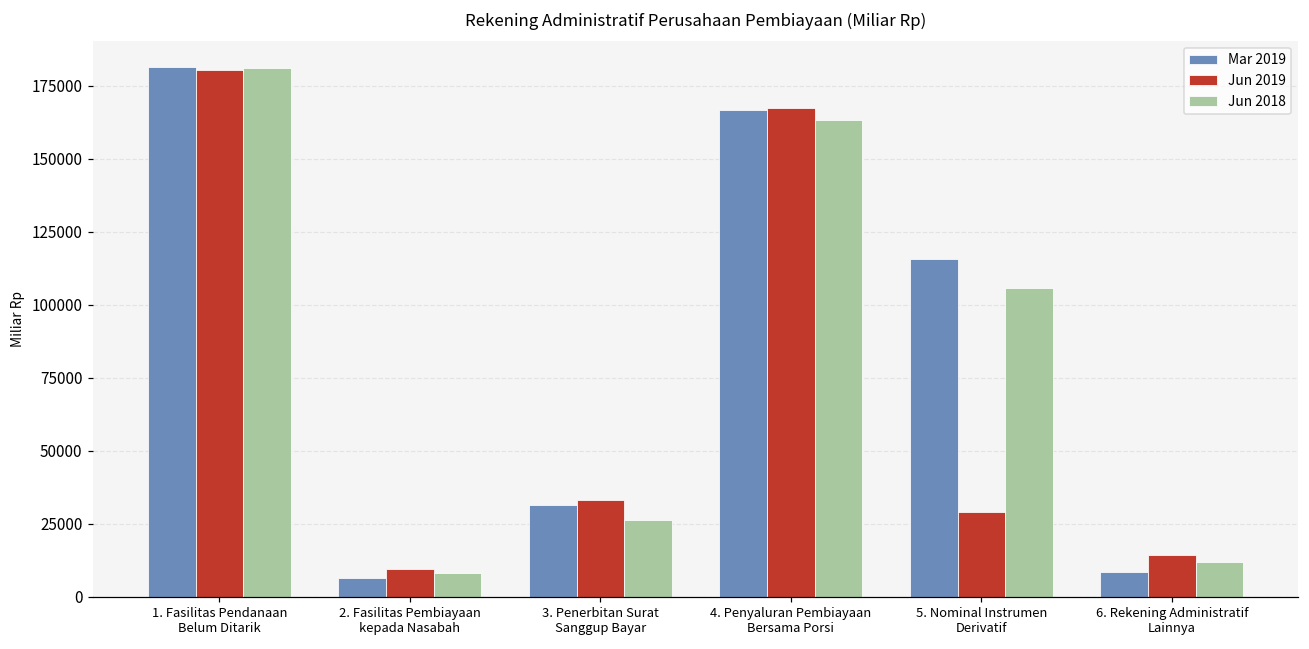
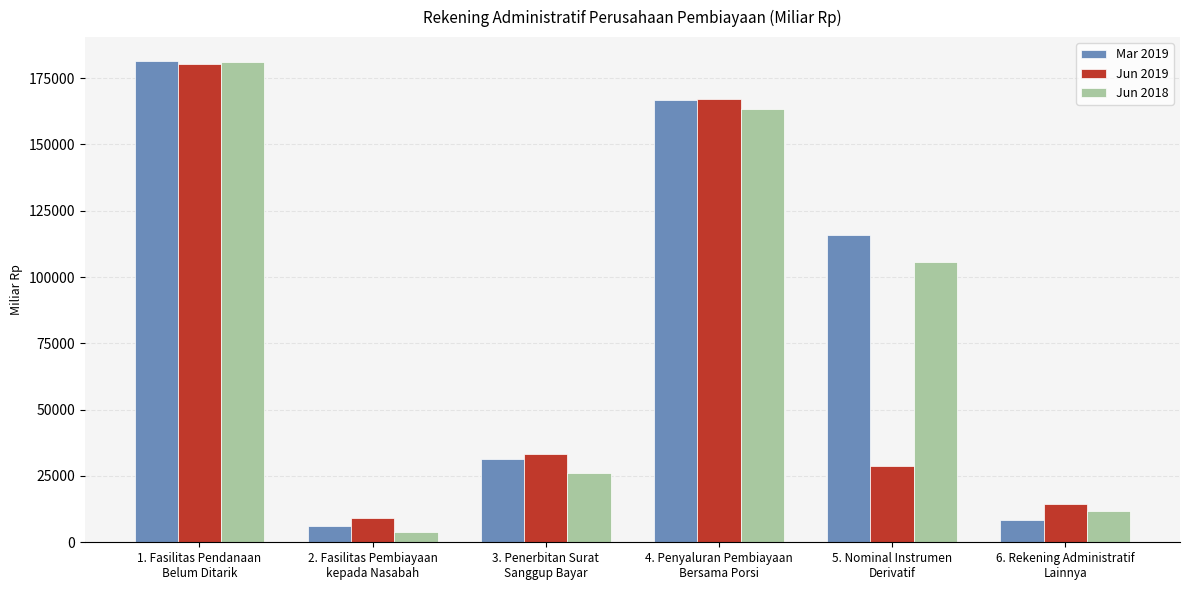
Jun 2018, 2. Fasilitas Pembiayaan kepada Nasabah: 8000 -> 4000
